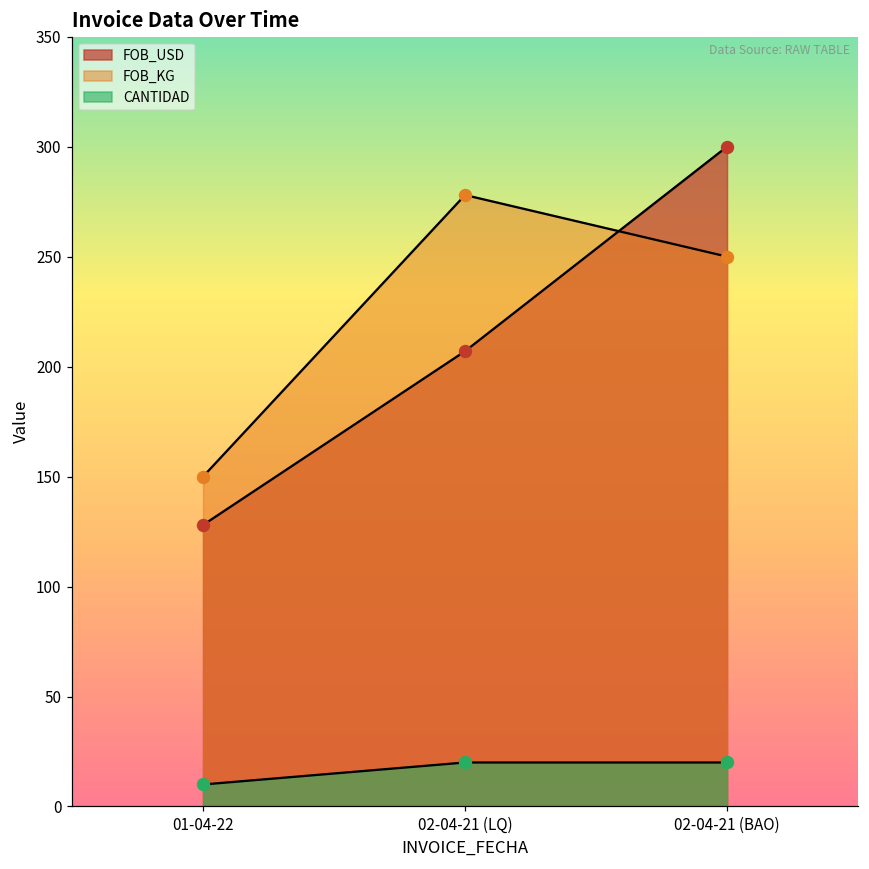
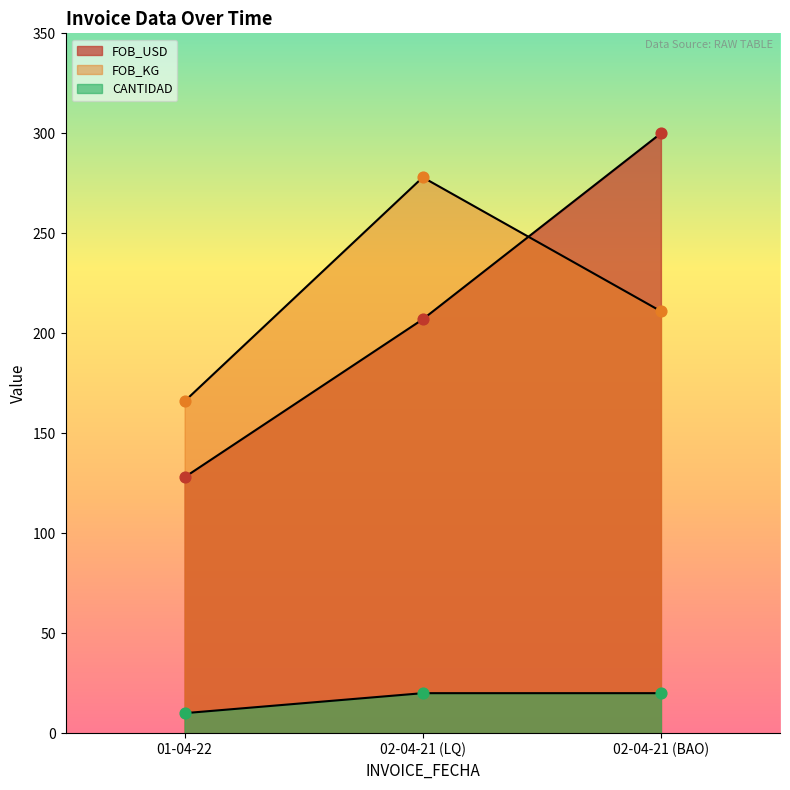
FOB_KG, 01-04-22: 150 -> 166
FOB_KG, 02-04-21 (BAO): 250 -> 211
